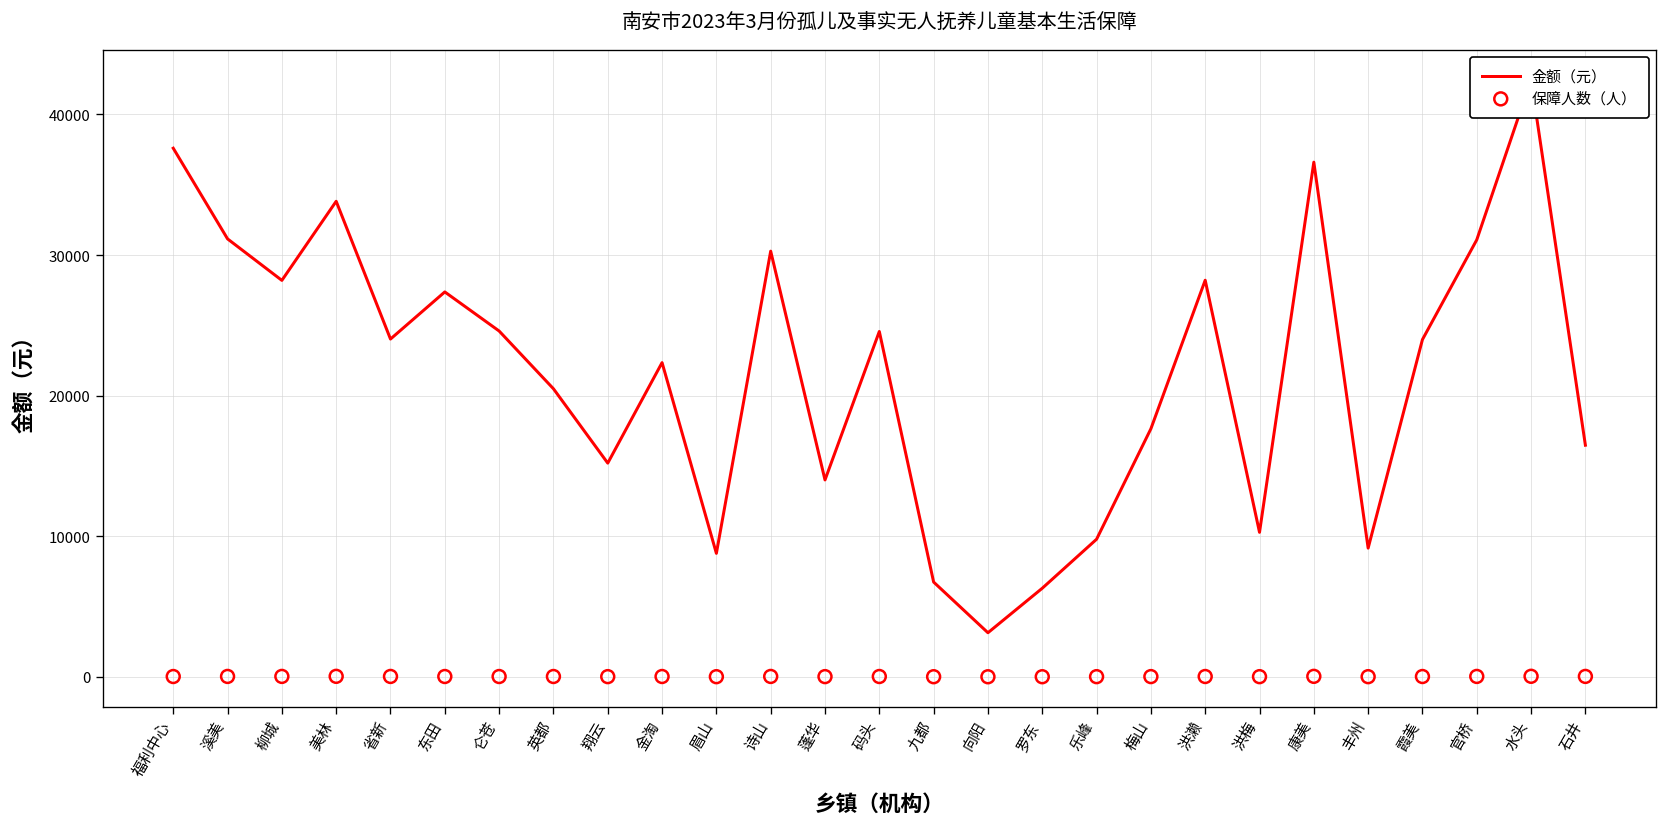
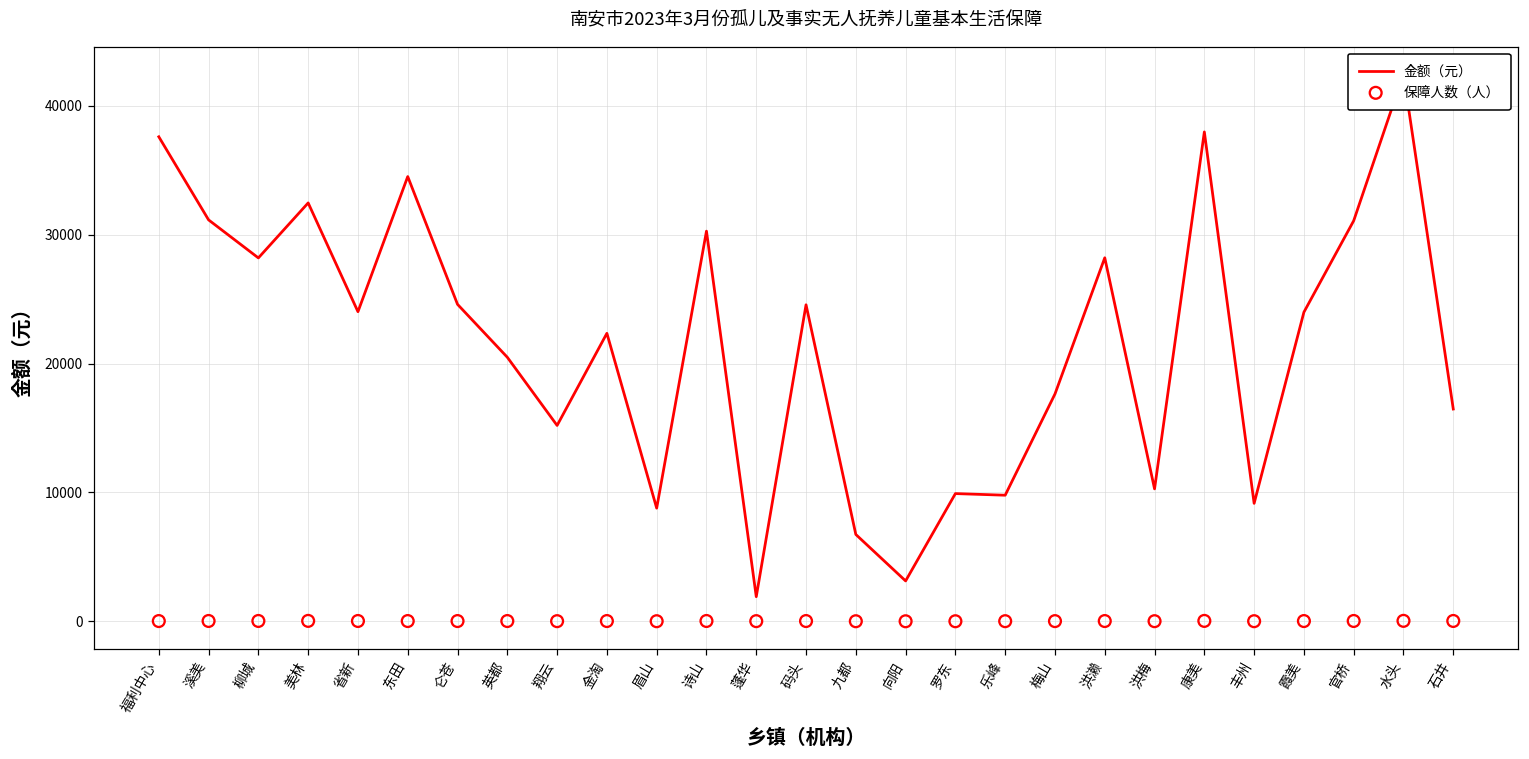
金额（元）, 美林: 33800 -> 32500
金额（元）, 东田: 27400 -> 34500
金额（元）, 蓬华: 14000 -> 1900
金额（元）, 罗东: 6300 -> 9900
金额（元）, 康美: 36600 -> 38000
